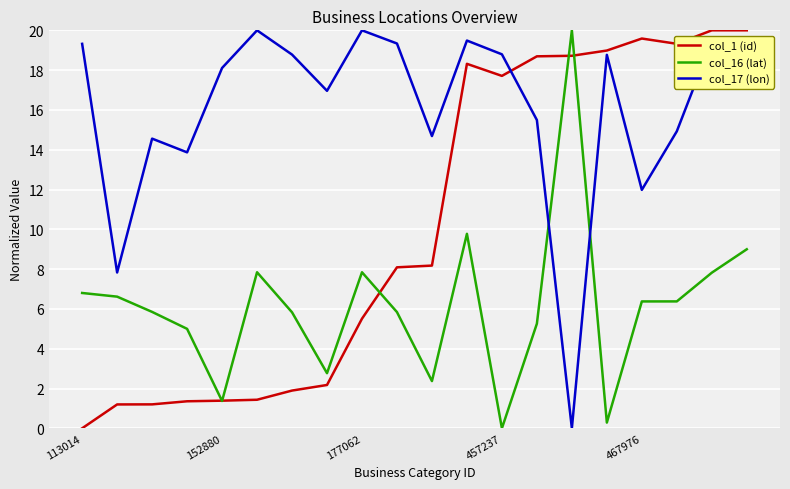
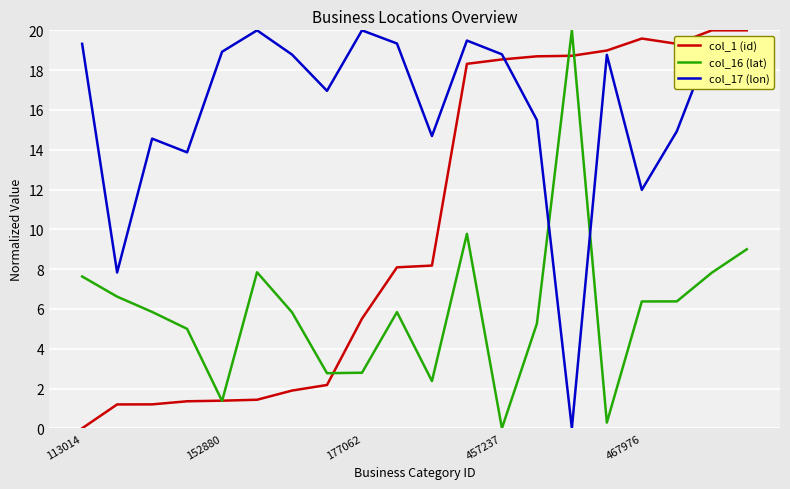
col_16 (lat), 113014: 6.8 -> 7.6
col_17 (lon), 152880: 18.1 -> 18.9
col_16 (lat), 177062: 7.8 -> 2.8
col_1 (id), 457237: 17.7 -> 18.5
